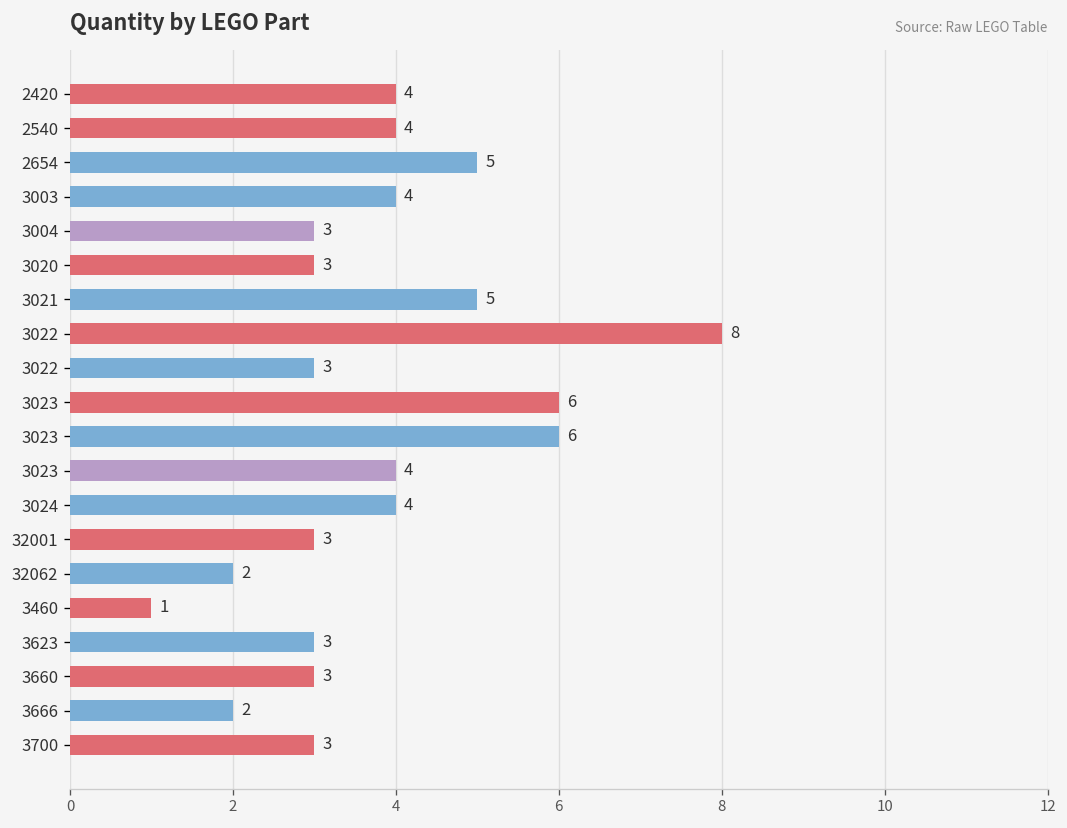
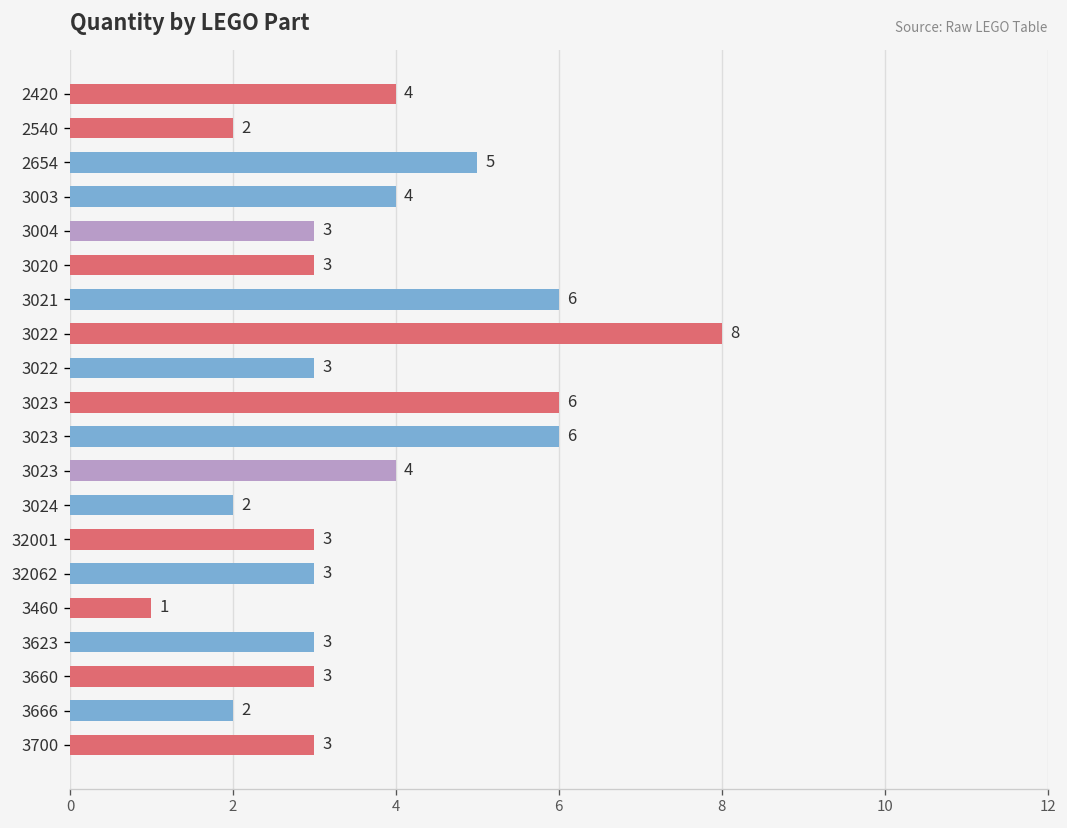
2540: 4 -> 2
3021: 5 -> 6
3024: 4 -> 2
32062: 2 -> 3
